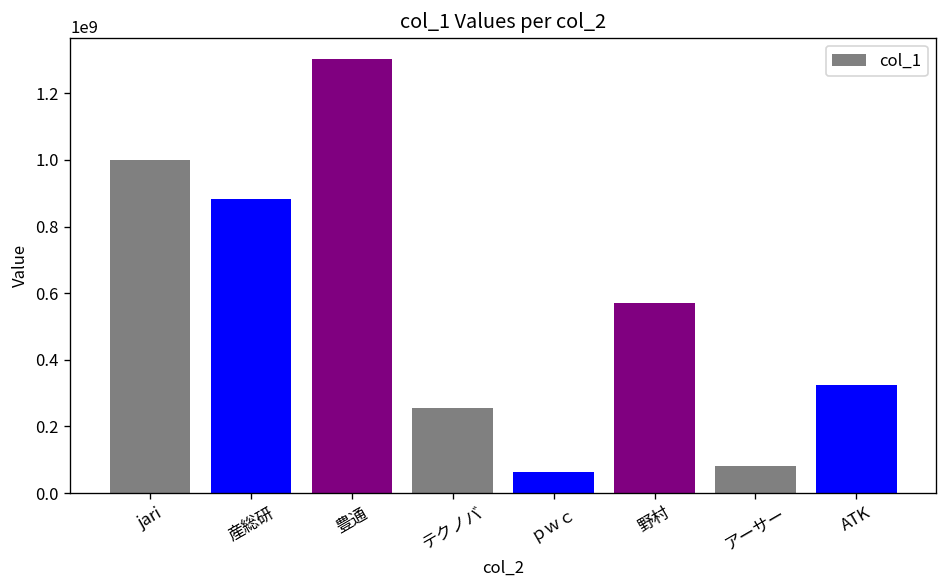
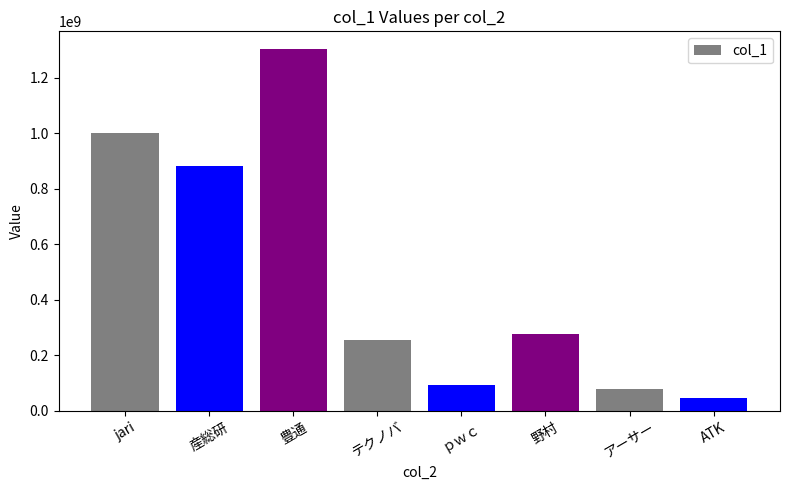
ｐｗｃ: 60000000 -> 90000000
野村: 570000000 -> 280000000
ATK: 320000000 -> 50000000
